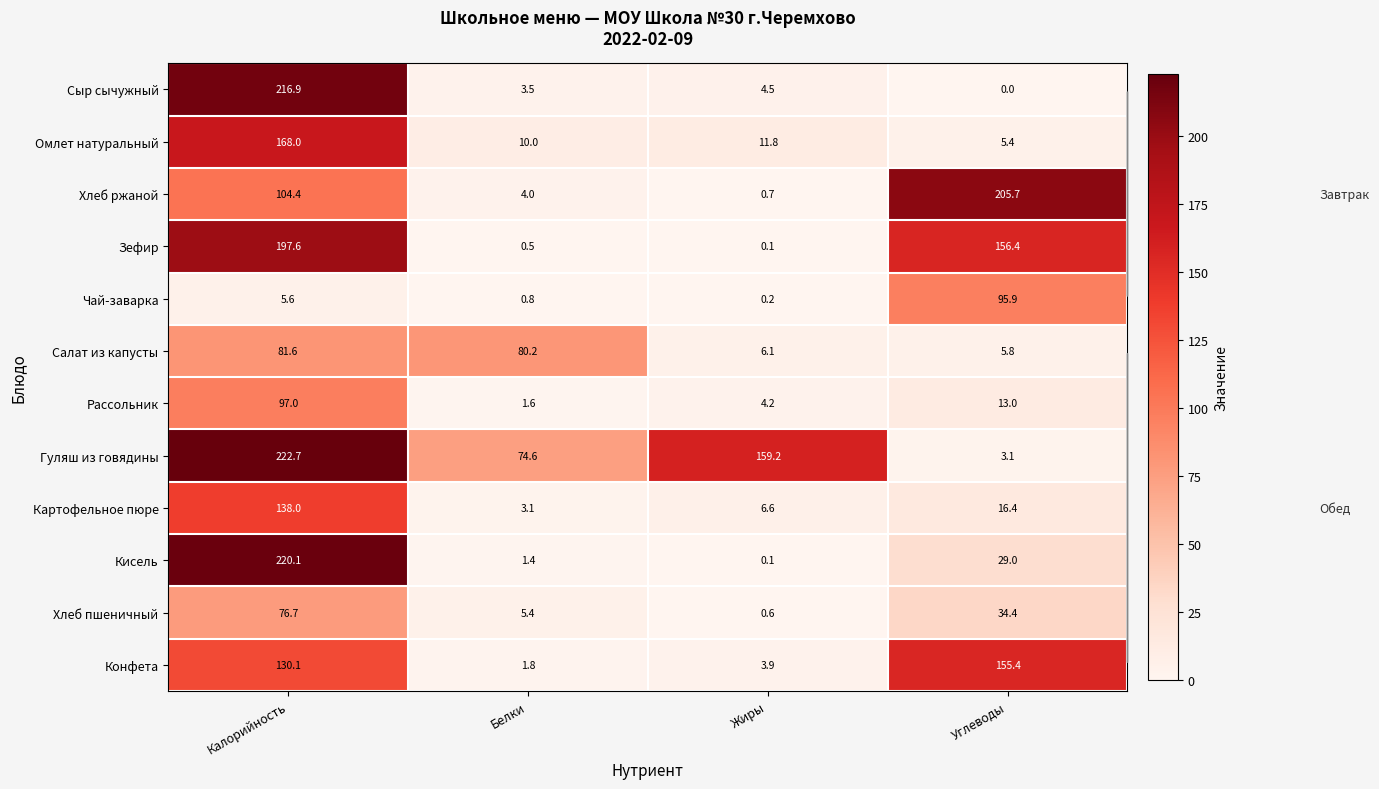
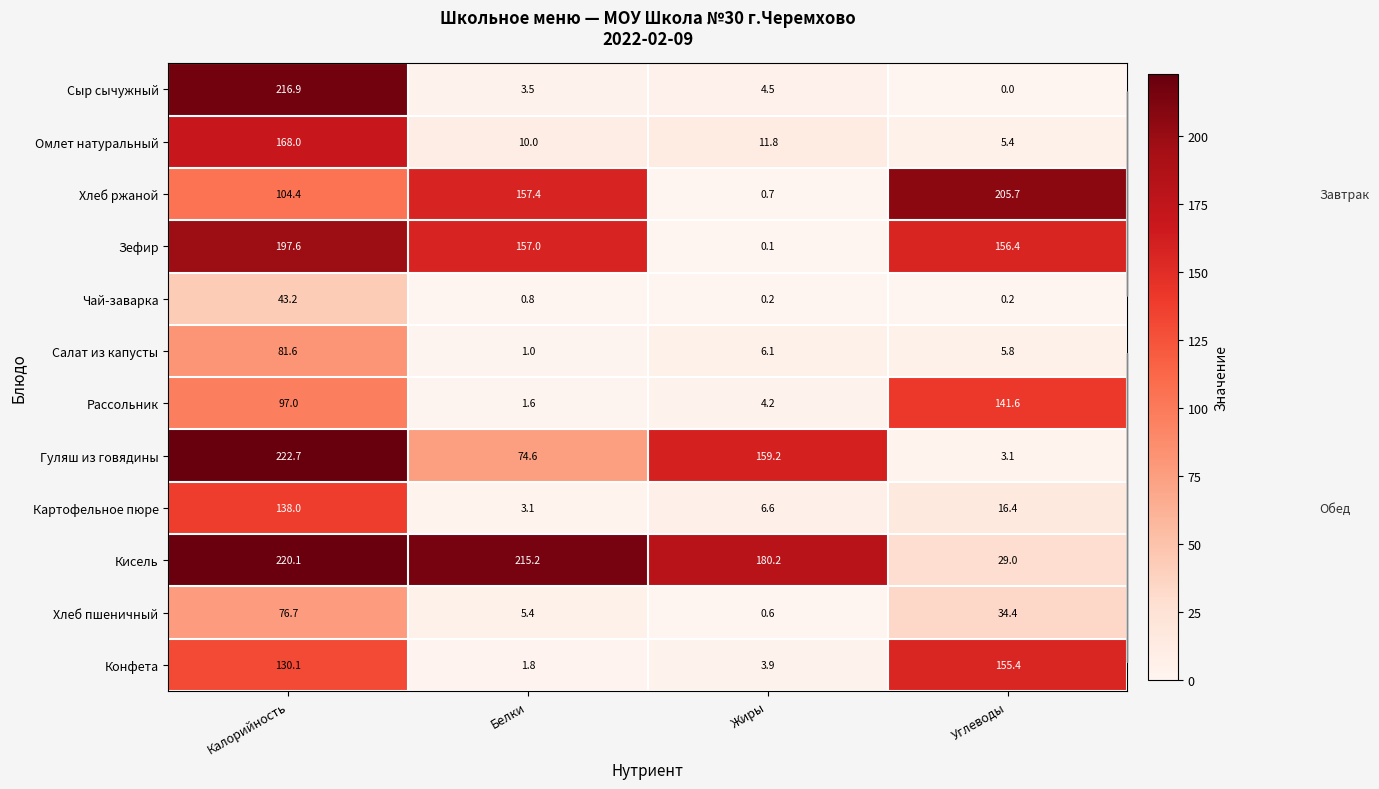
Хлеб ржаной, Белки: 4.0 -> 157.4
Зефир, Белки: 0.5 -> 157.0
Чай-заварка, Калорийность: 5.6 -> 43.2
Чай-заварка, Углеводы: 95.9 -> 0.2
Салат из капусты, Белки: 80.2 -> 1.0
Рассольник, Углеводы: 13.0 -> 141.6
Кисель, Белки: 1.4 -> 215.2
Кисель, Жиры: 0.1 -> 180.2
